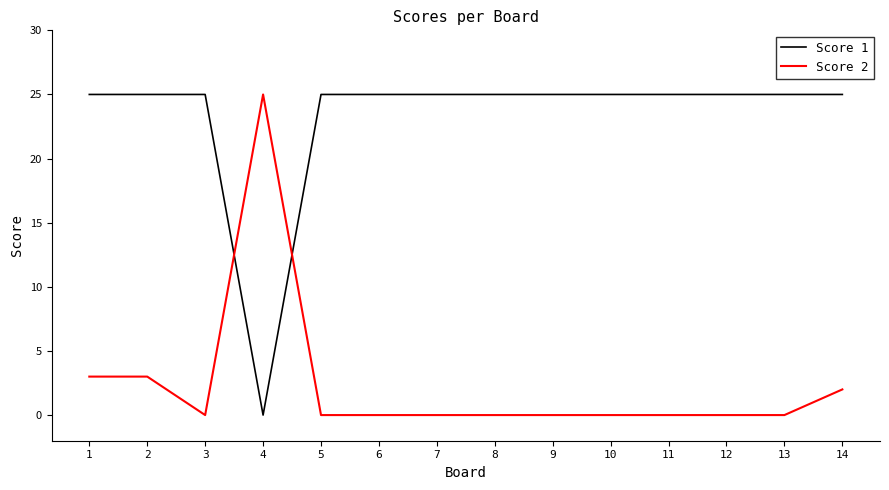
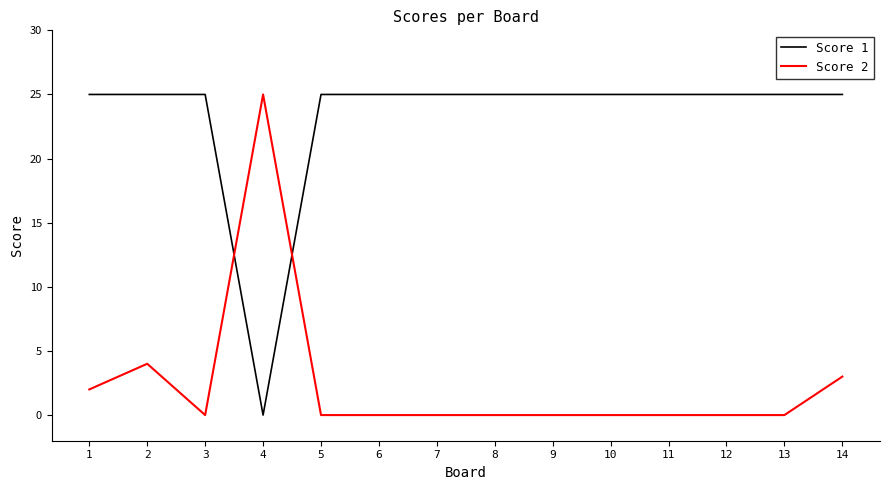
Score 2, 1: 3 -> 2
Score 2, 2: 3 -> 4
Score 2, 14: 2 -> 3
